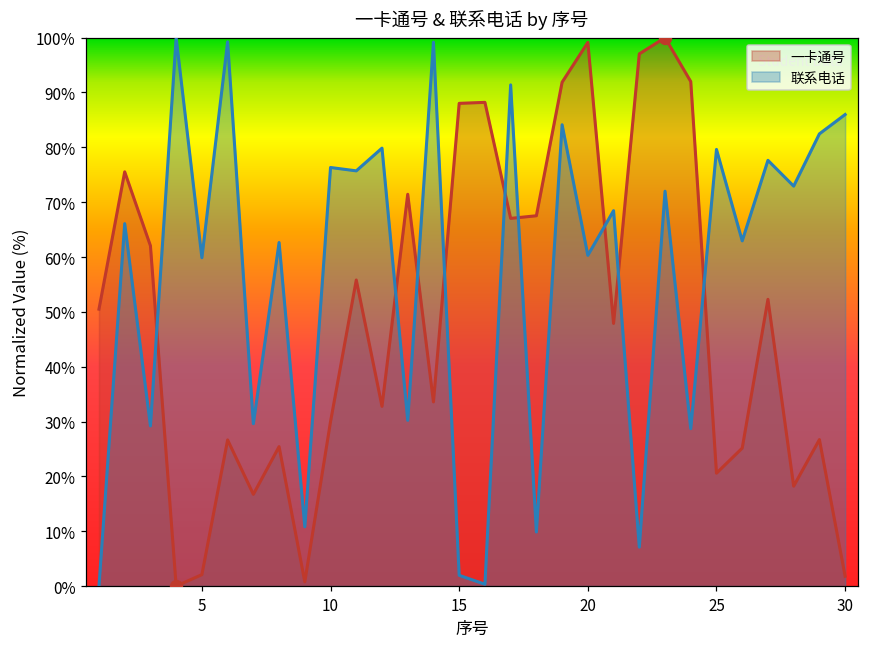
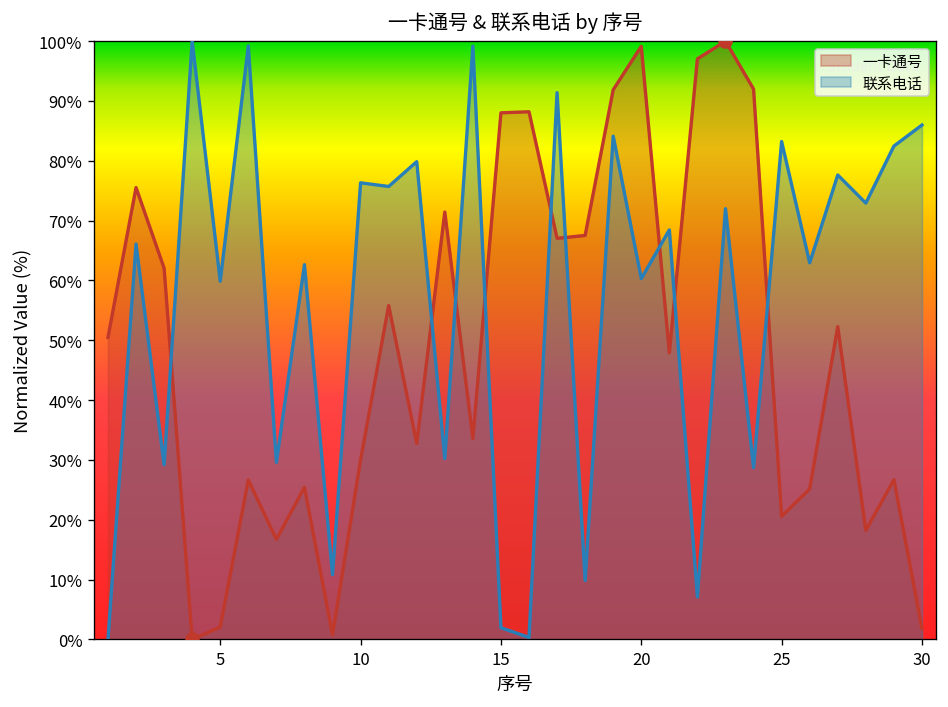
联系电话, 25: 80% -> 83%
